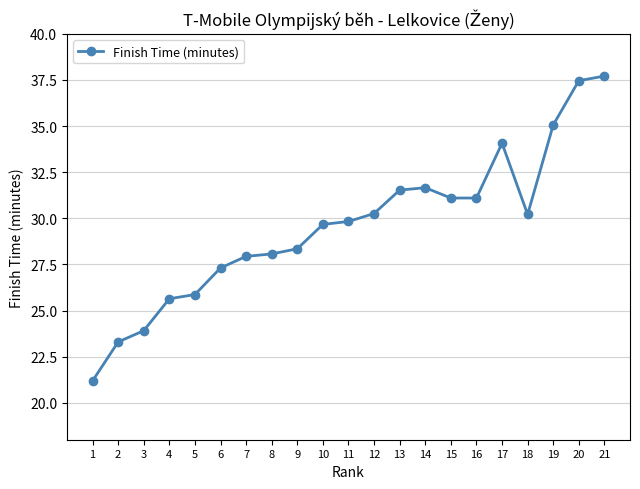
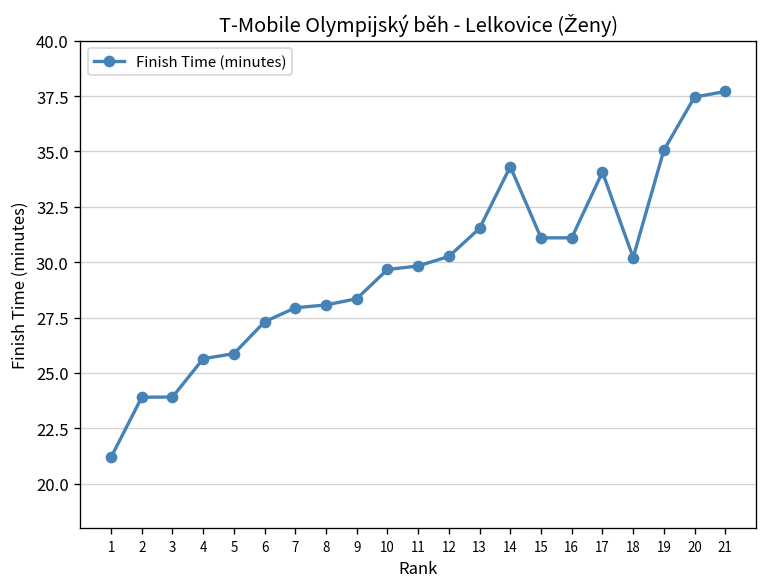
2: 23.3 -> 23.9
14: 31.7 -> 34.3
